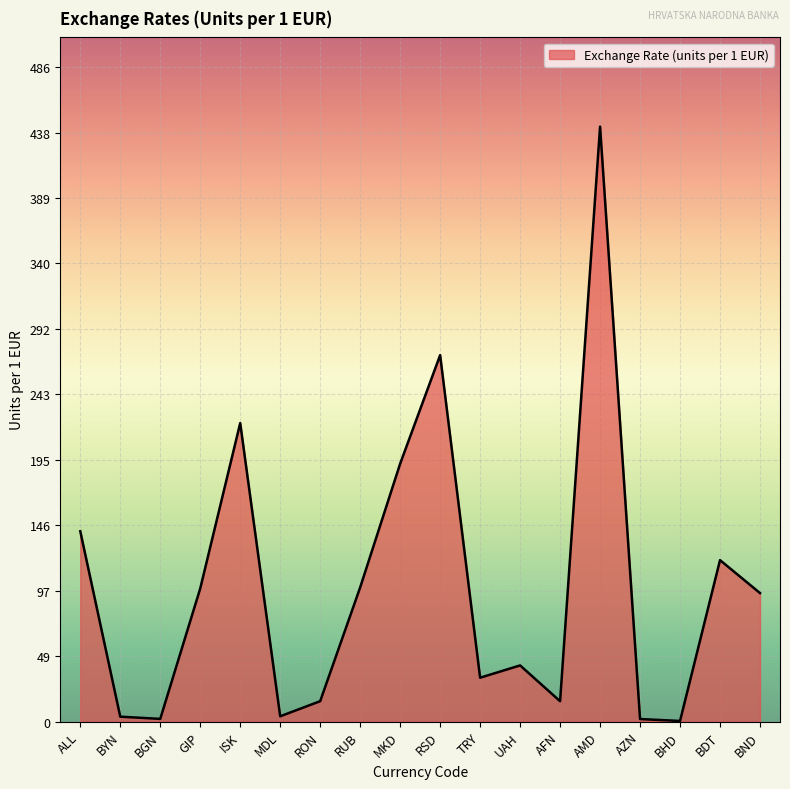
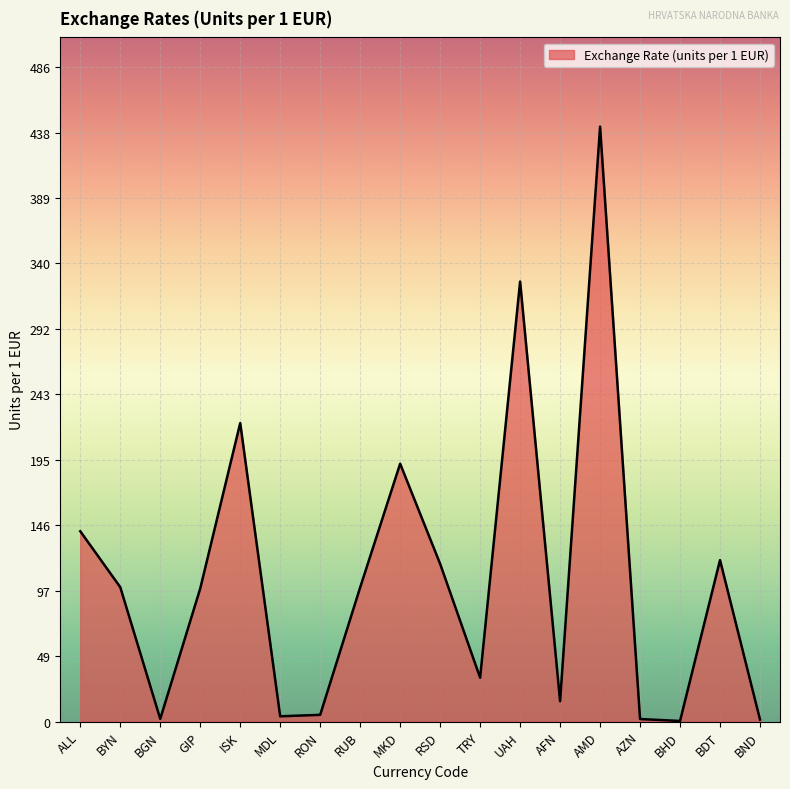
BYN: 4 -> 100
RON: 15 -> 5
RSD: 272 -> 117
UAH: 42 -> 327
BND: 95 -> 1
